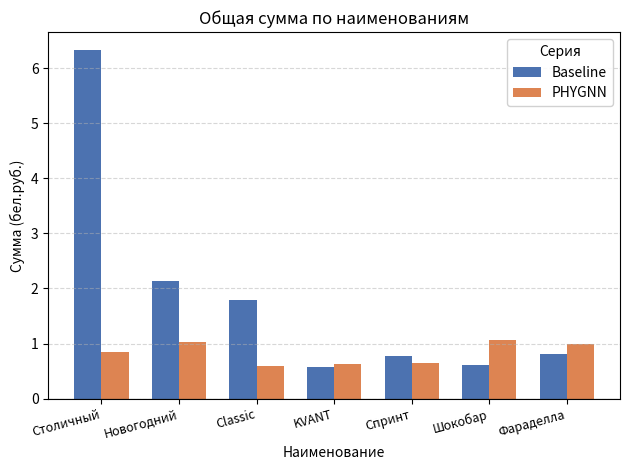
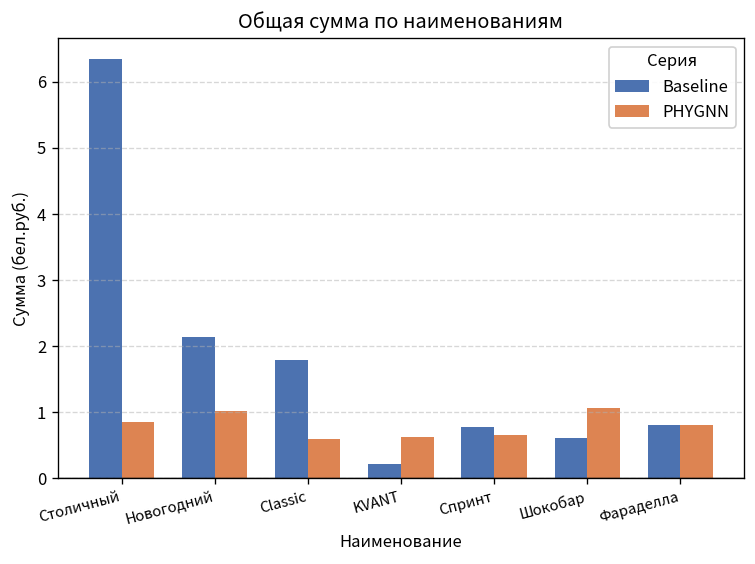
Baseline, KVANT: 0.6 -> 0.2
PHYGNN, Фараделла: 1.0 -> 0.8
